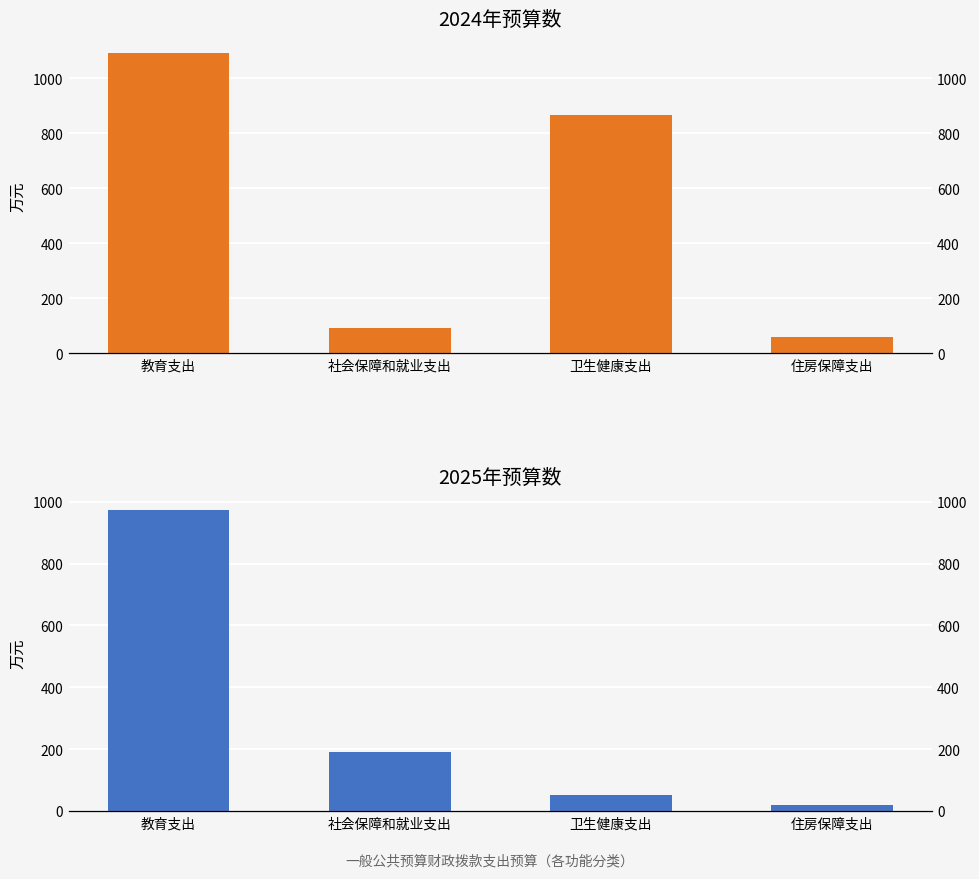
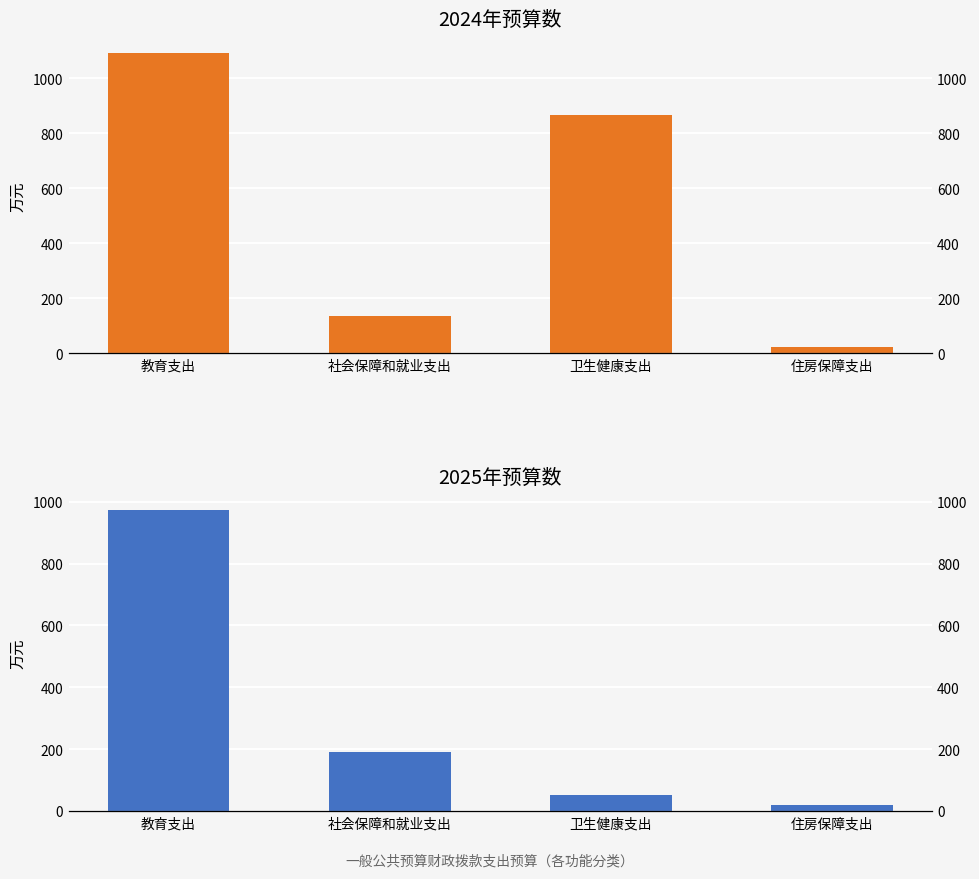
2024年预算数, 社会保障和就业支出: 90 -> 130
2024年预算数, 住房保障支出: 60 -> 20
